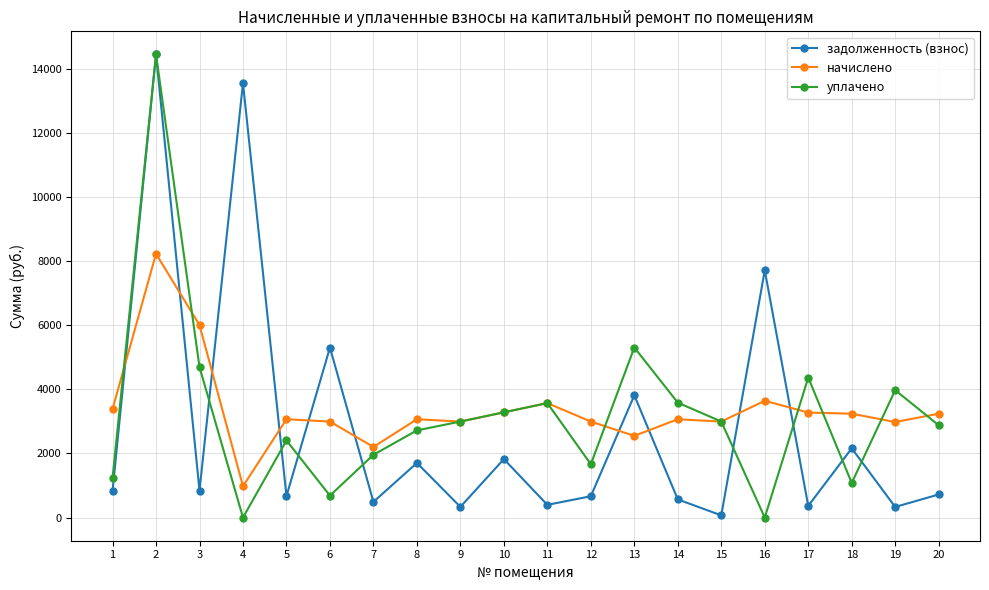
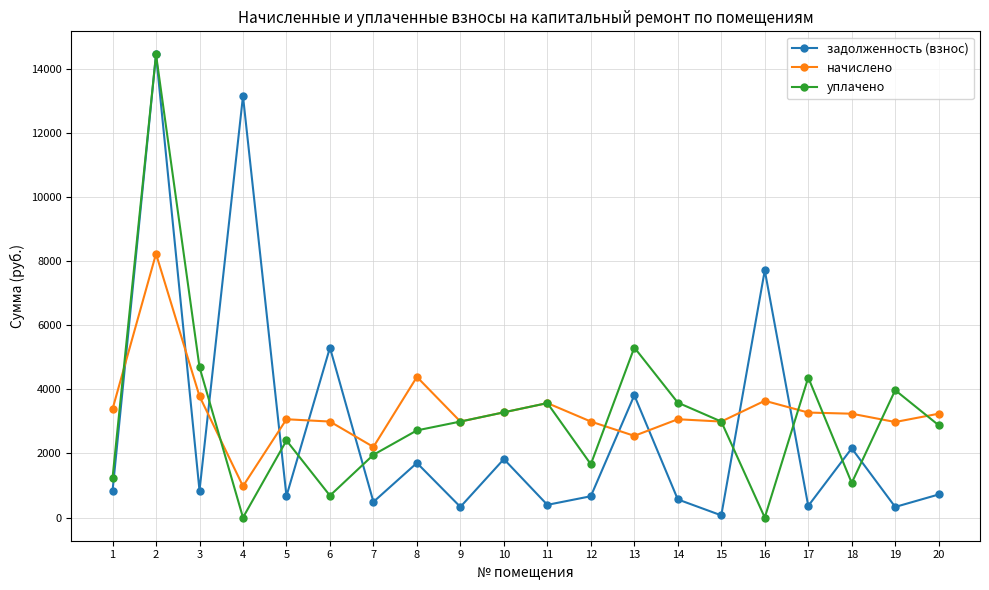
начислено, 3: 6000 -> 3800
задолженность (взнос), 4: 13600 -> 13100
начислено, 8: 3100 -> 4400
